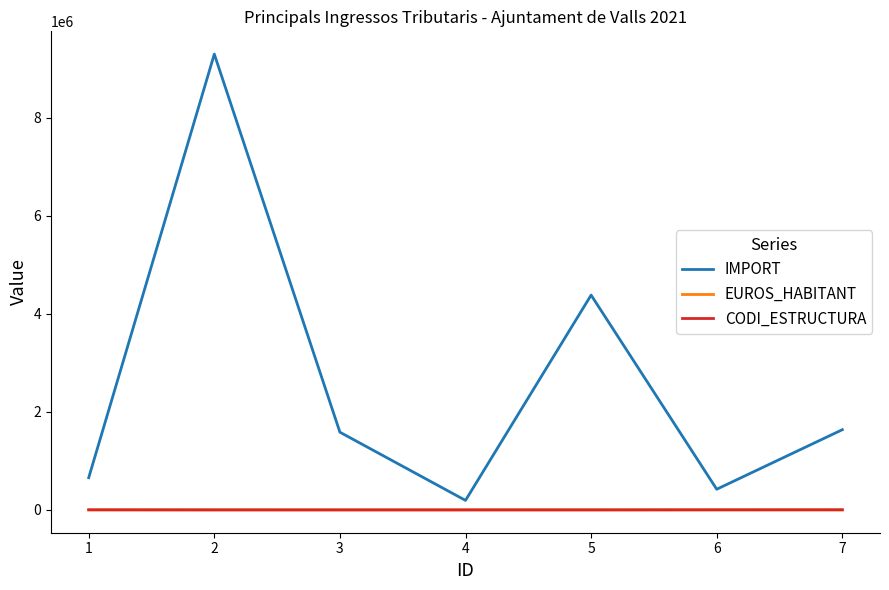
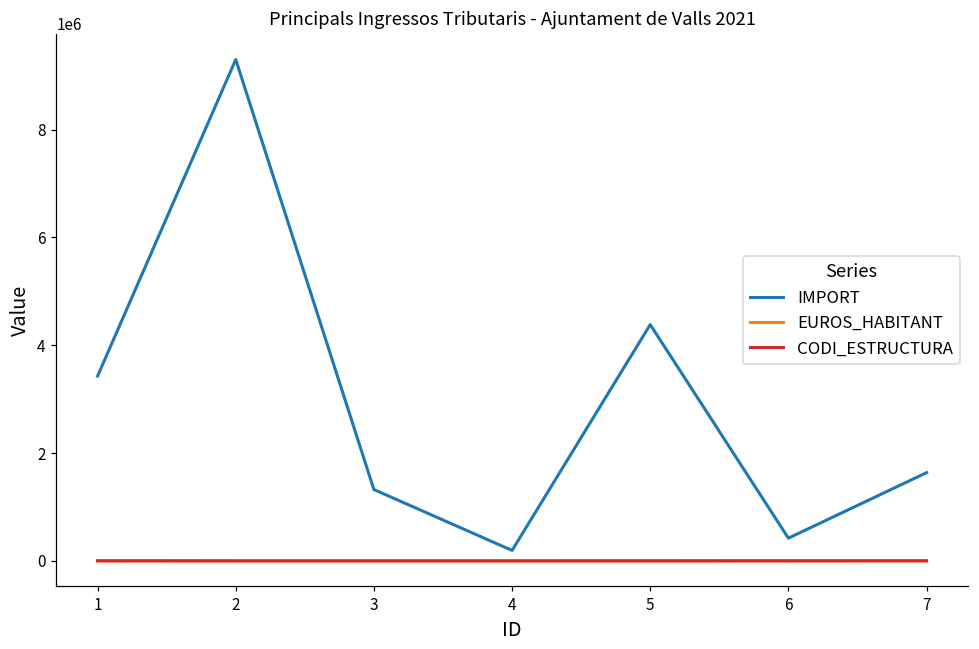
IMPORT, 1: 700000 -> 3400000
IMPORT, 3: 1600000 -> 1300000
